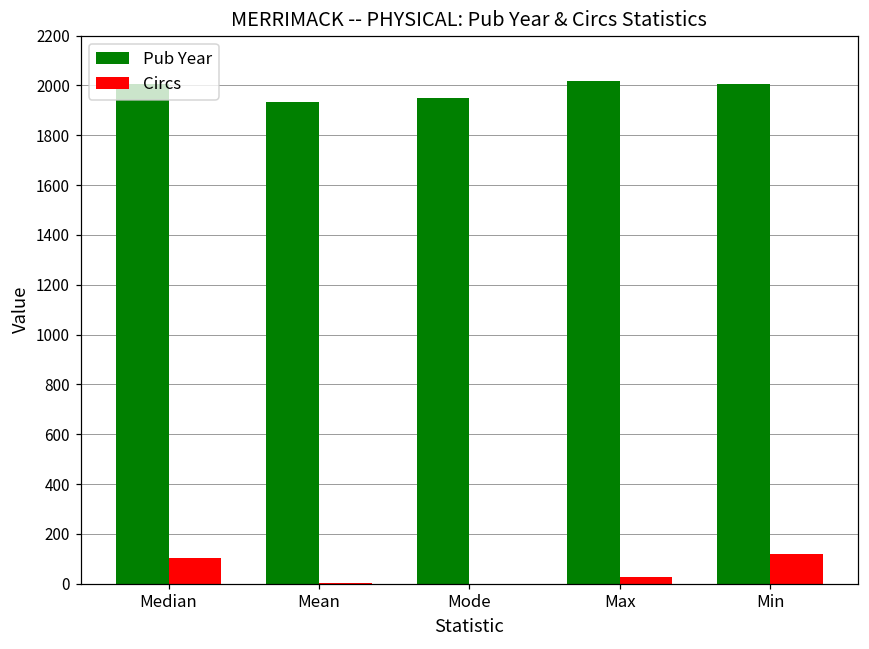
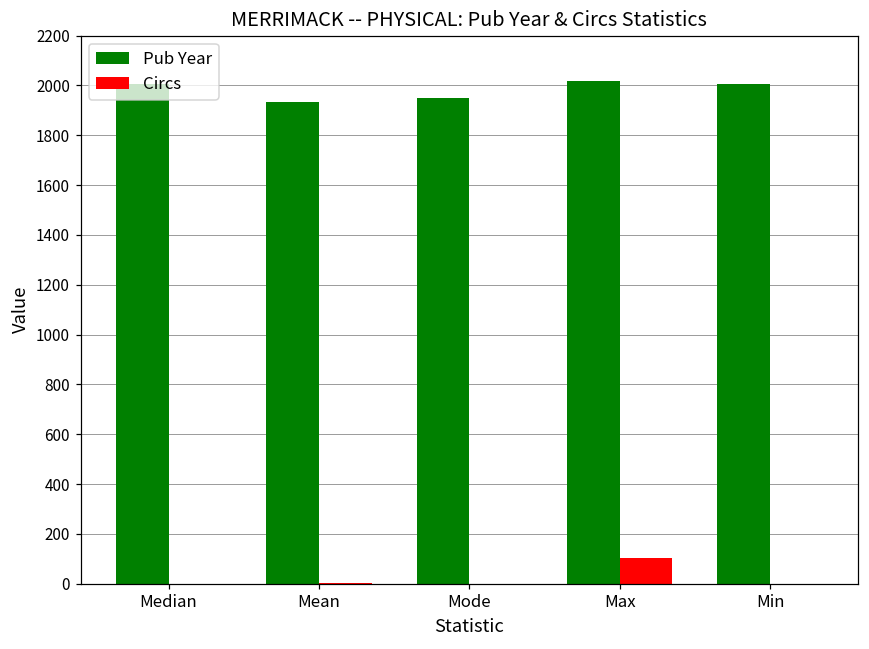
Circs, Median: 100 -> 0
Circs, Max: 30 -> 110
Circs, Min: 120 -> 0
